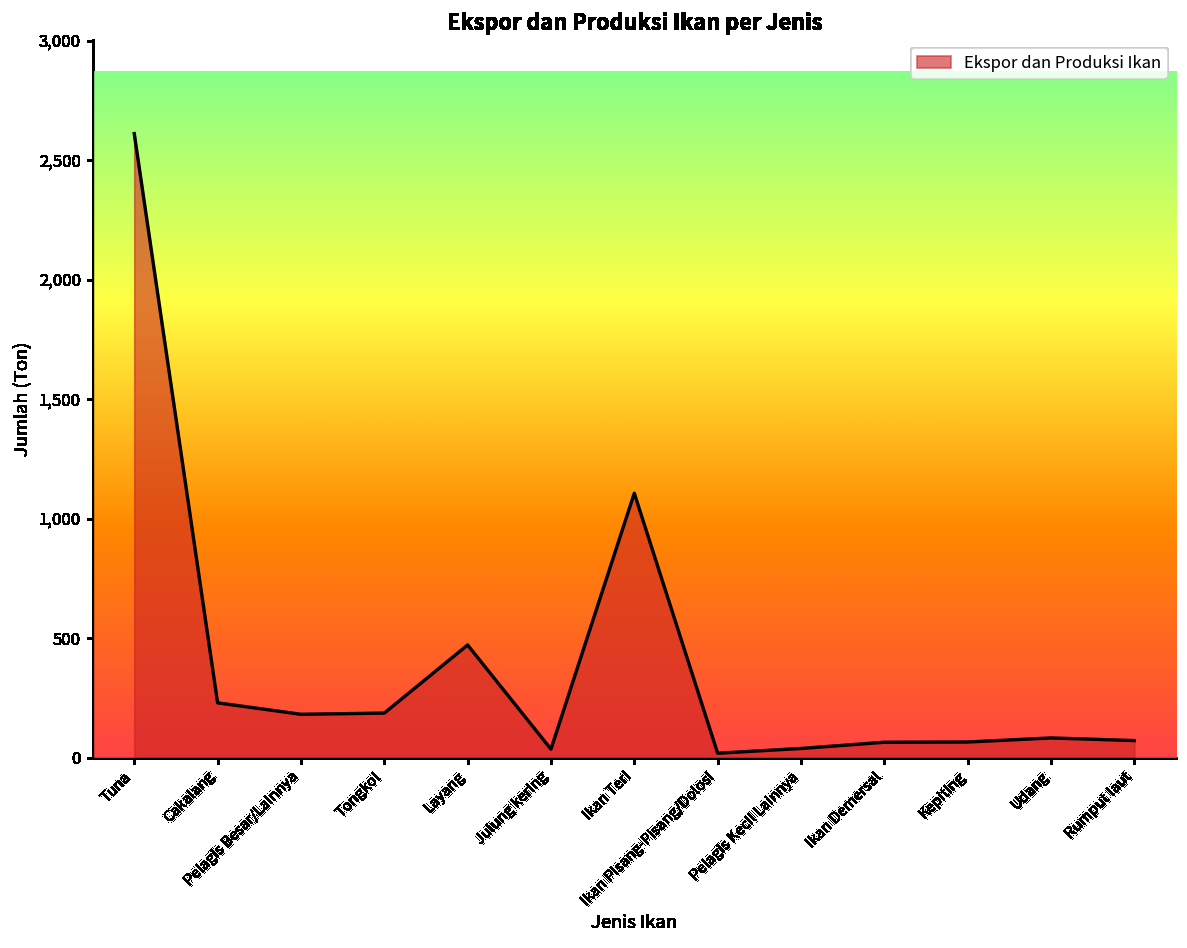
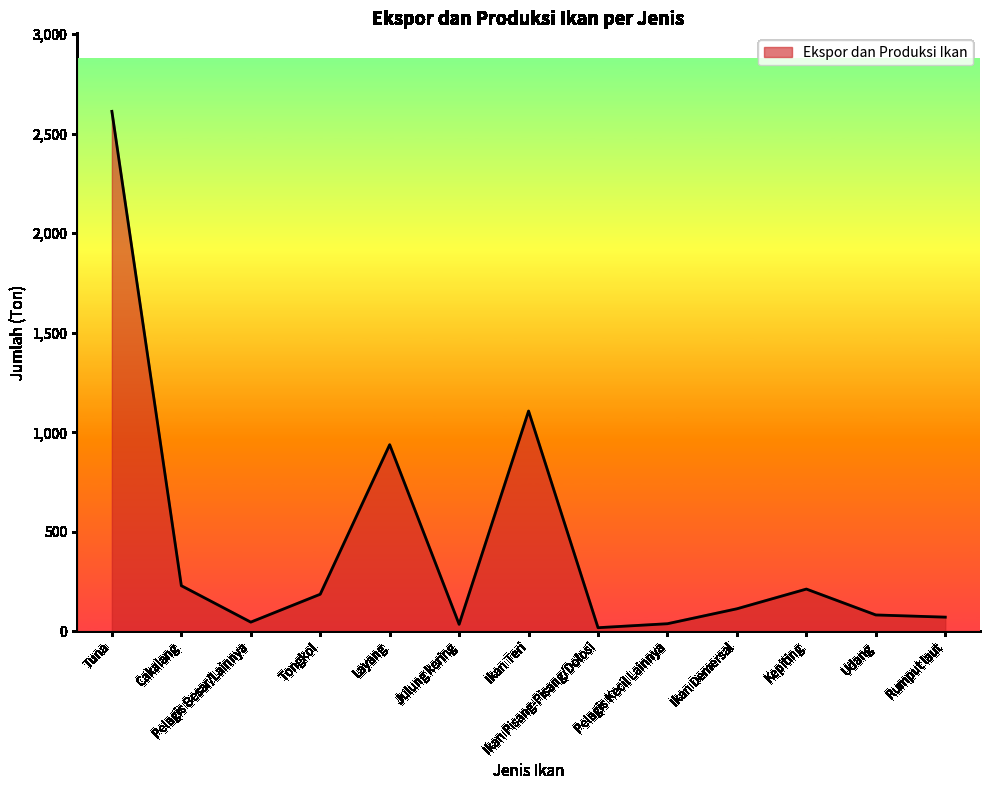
Pelagis Besar/Lainnya: 180 -> 50
Layang: 470 -> 940
Ikan Demersal: 70 -> 110
Kepiting: 70 -> 210
